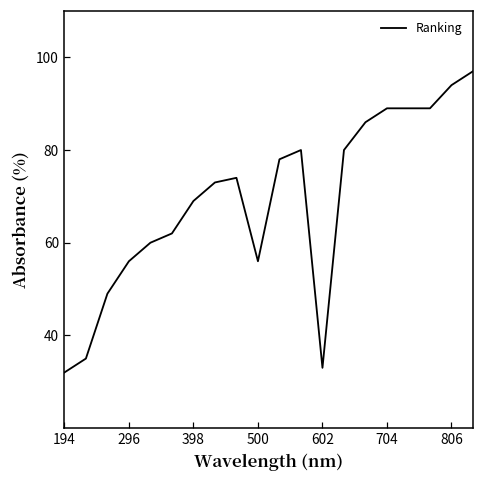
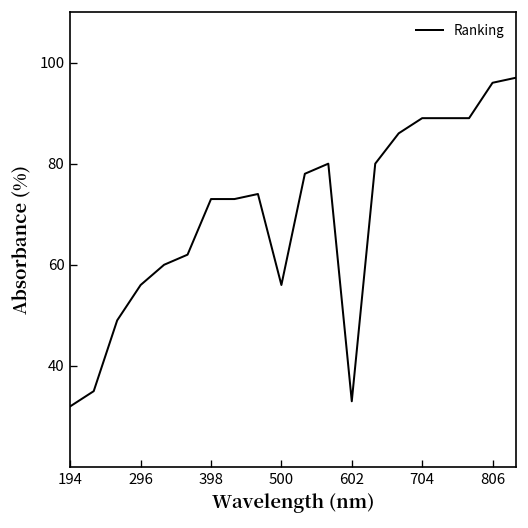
398: 69 -> 73
806: 94 -> 96
